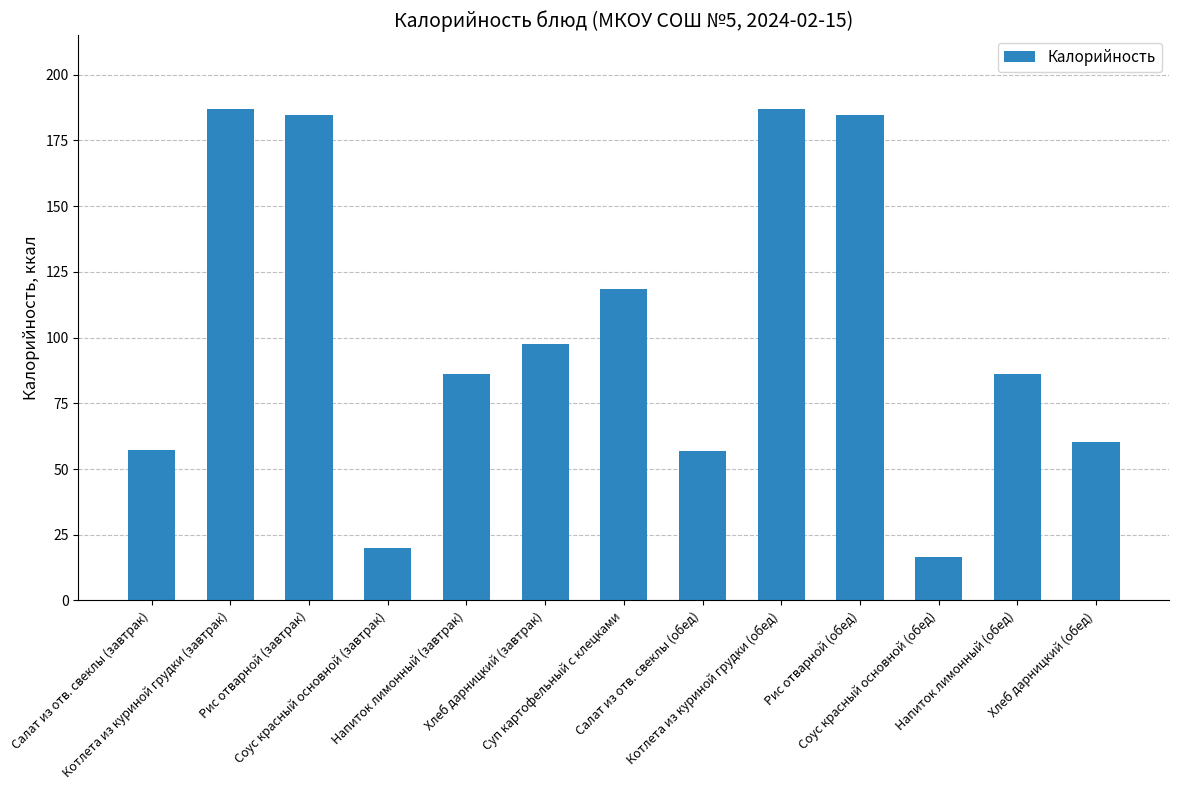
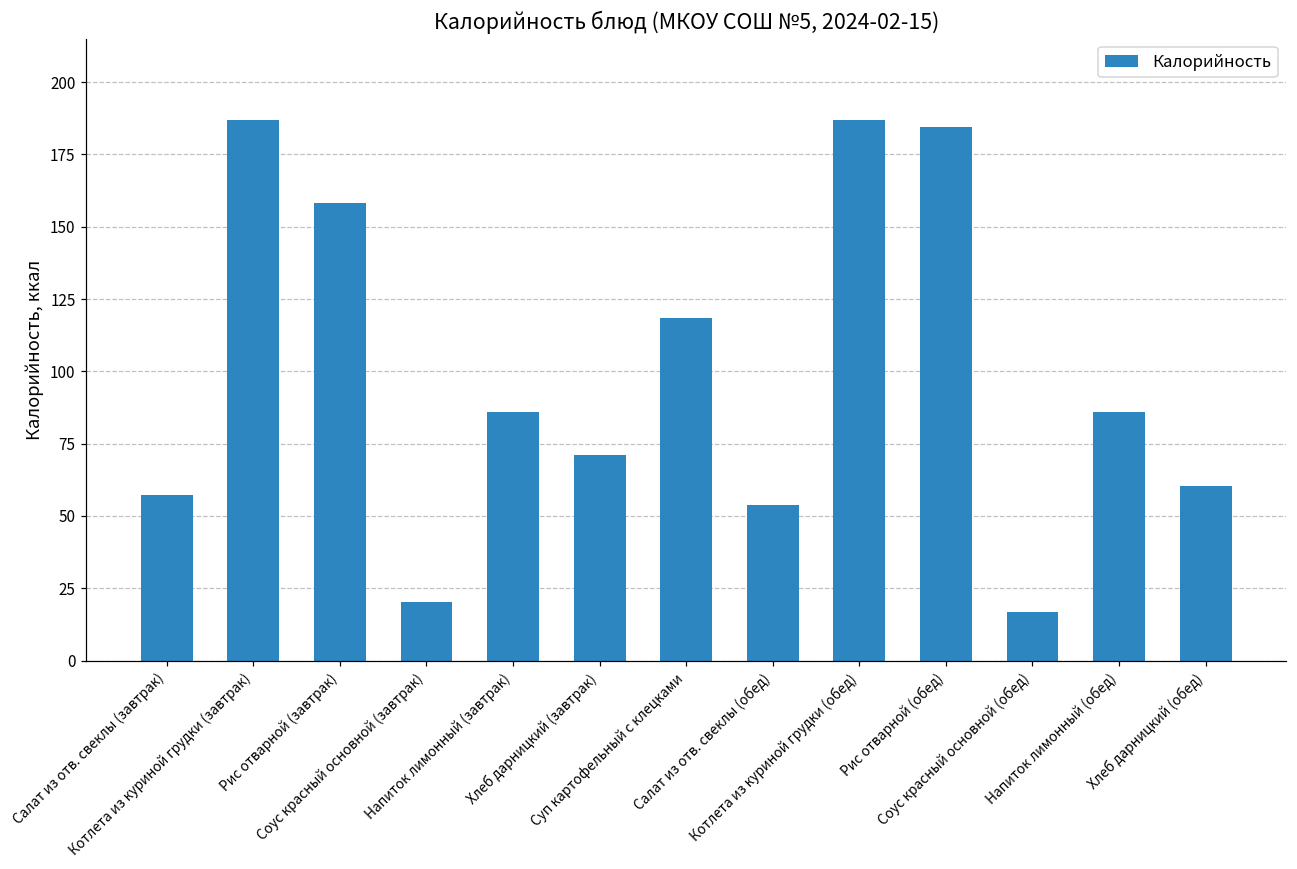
Рис отварной (завтрак): 185 -> 158
Хлеб дарницкий (завтрак): 98 -> 71
Салат из отв. свеклы (обед): 57 -> 54
